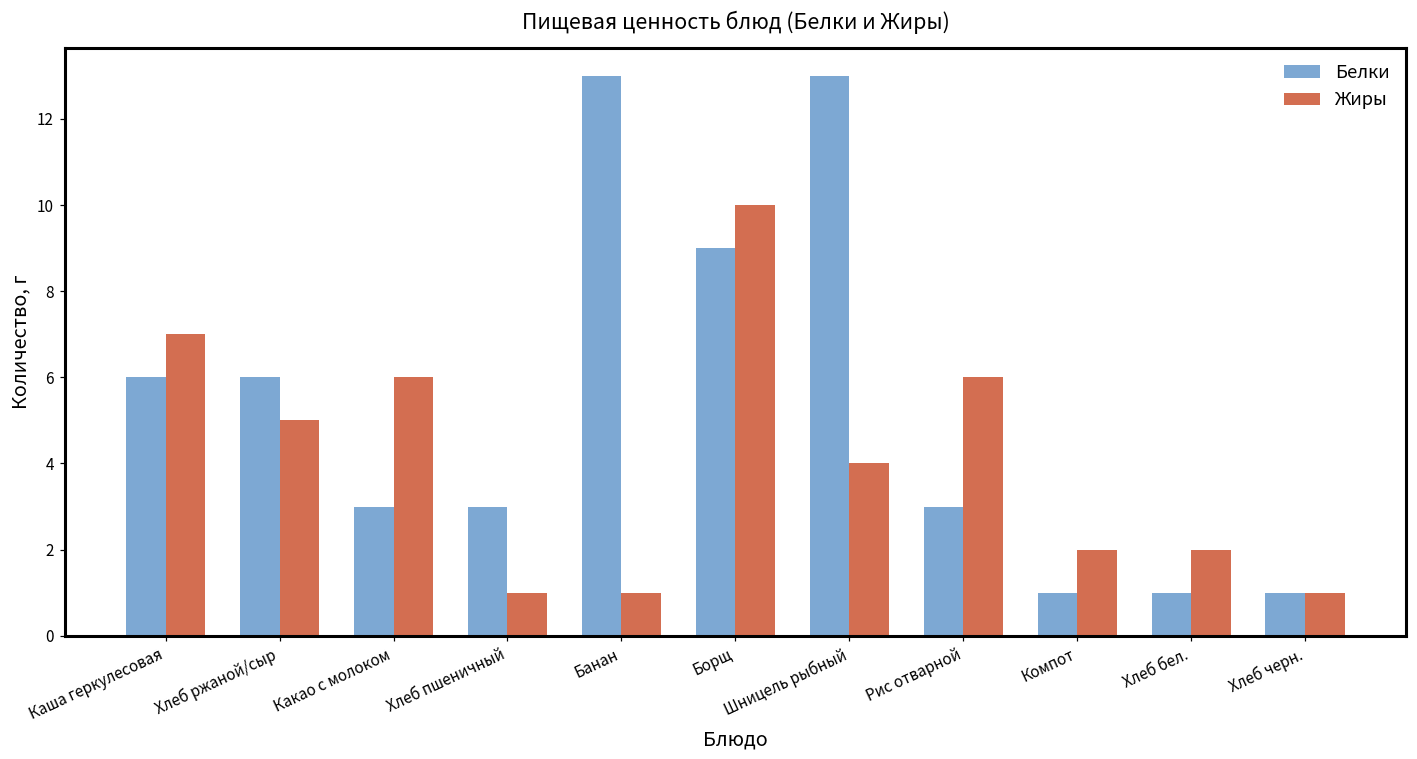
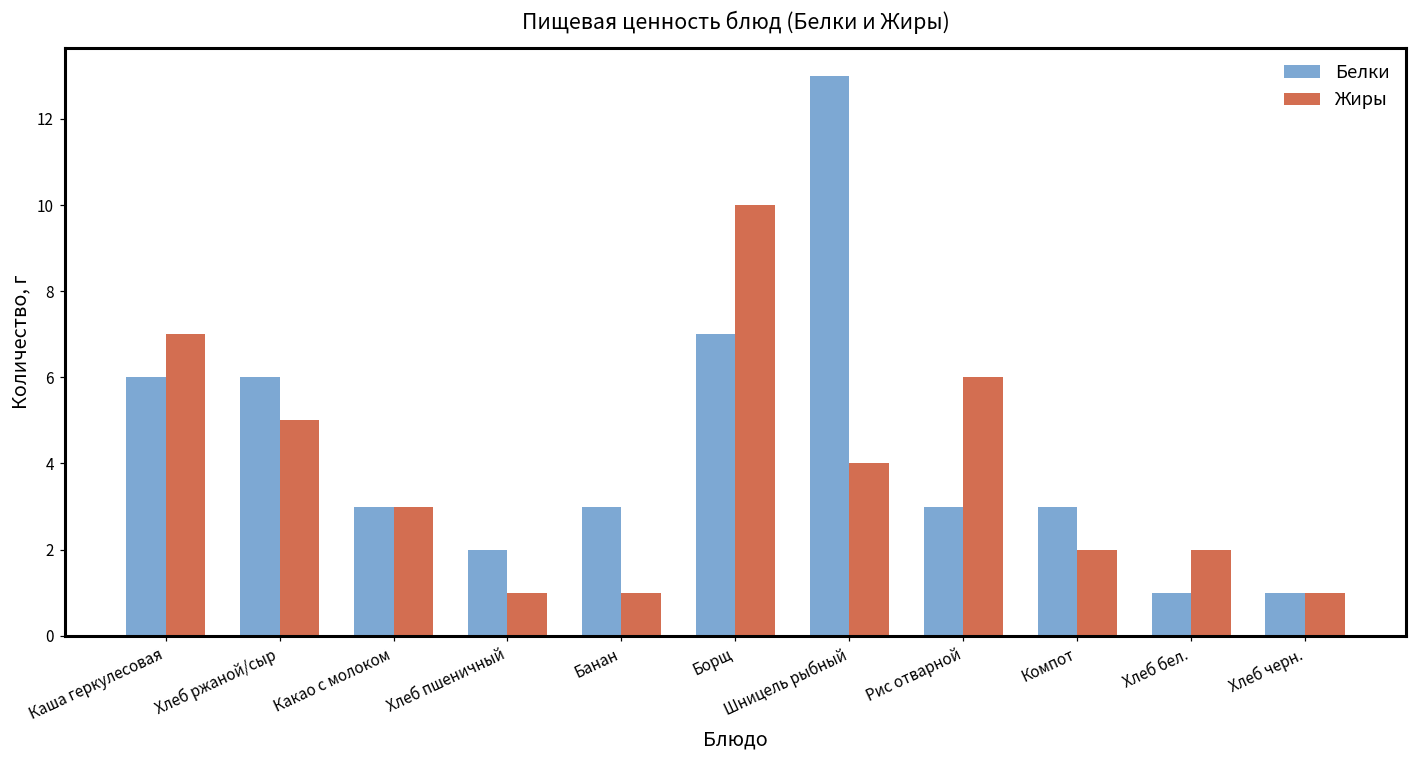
Жиры, Какао с молоком: 6 -> 3
Белки, Хлеб пшеничный: 3 -> 2
Белки, Банан: 13 -> 3
Белки, Борщ: 9 -> 7
Белки, Компот: 1 -> 3
